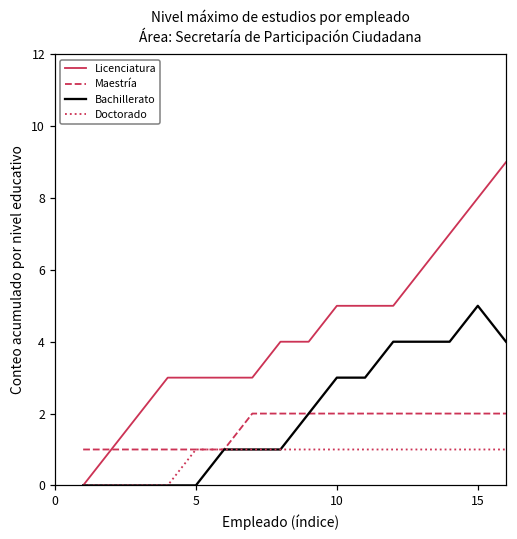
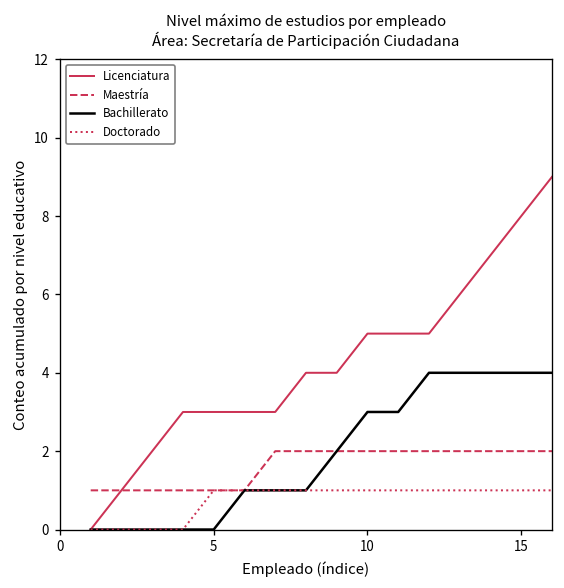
Bachillerato, 15: 5 -> 4
